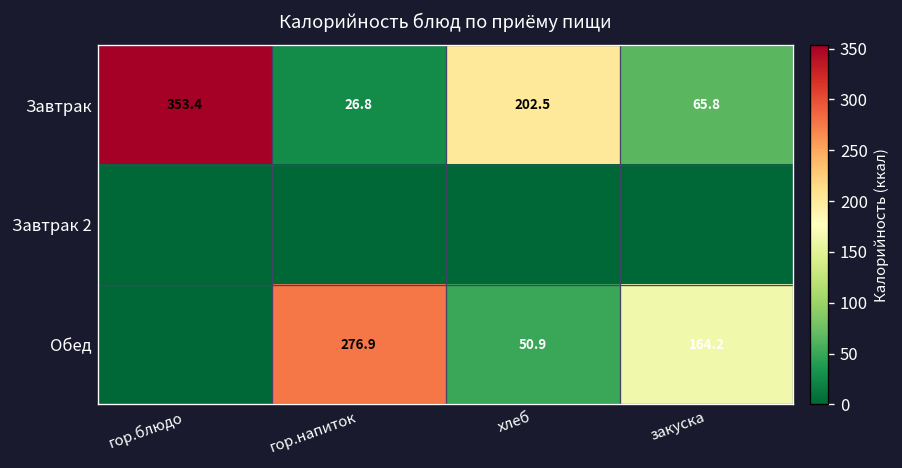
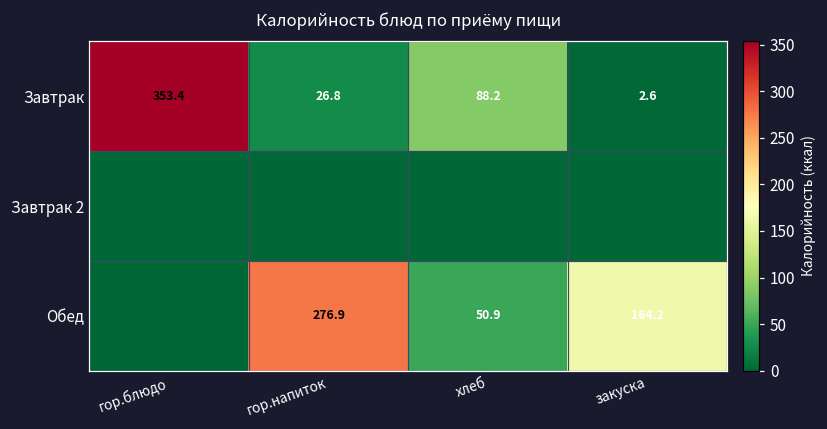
Завтрак, хлеб: 202.5 -> 88.2
Завтрак, закуска: 65.8 -> 2.6
